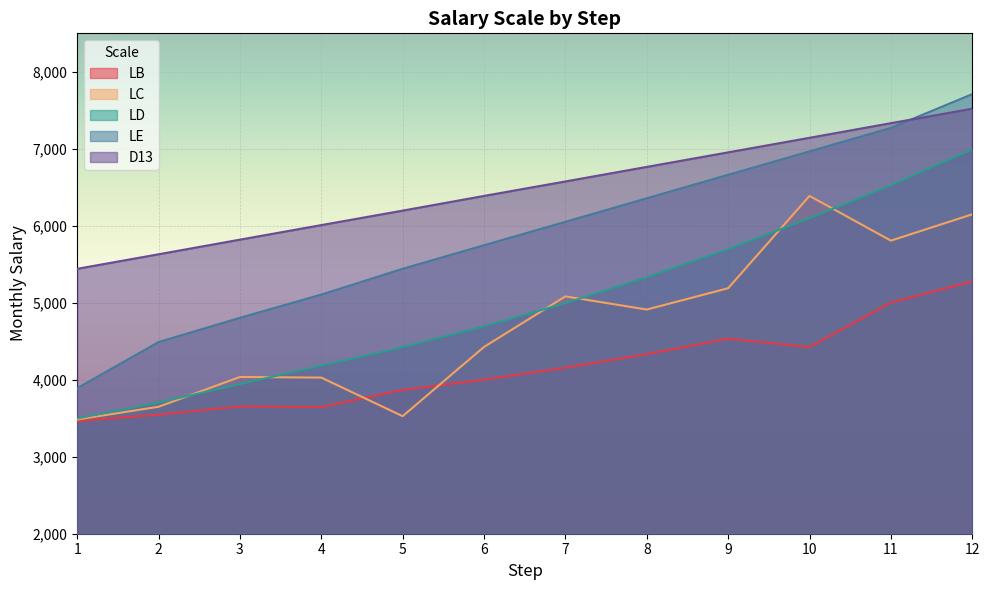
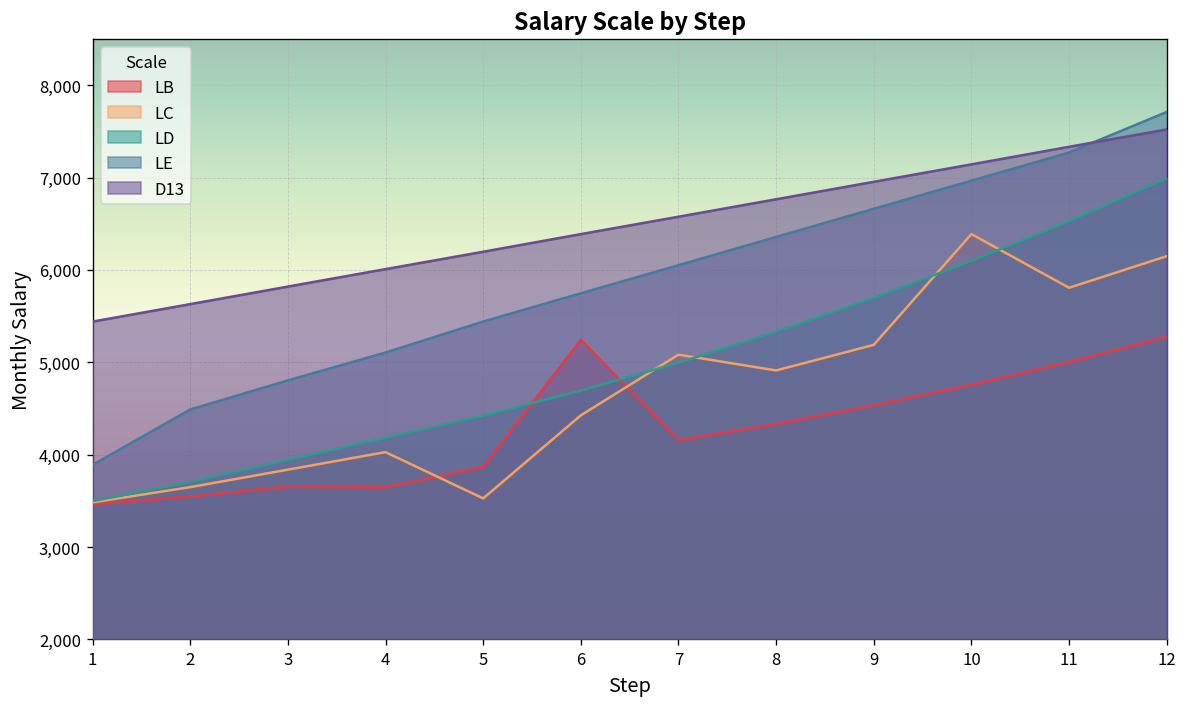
LC, 3: 4,000 -> 3,800
LB, 6: 4,000 -> 5,200
LB, 10: 4,400 -> 4,800
